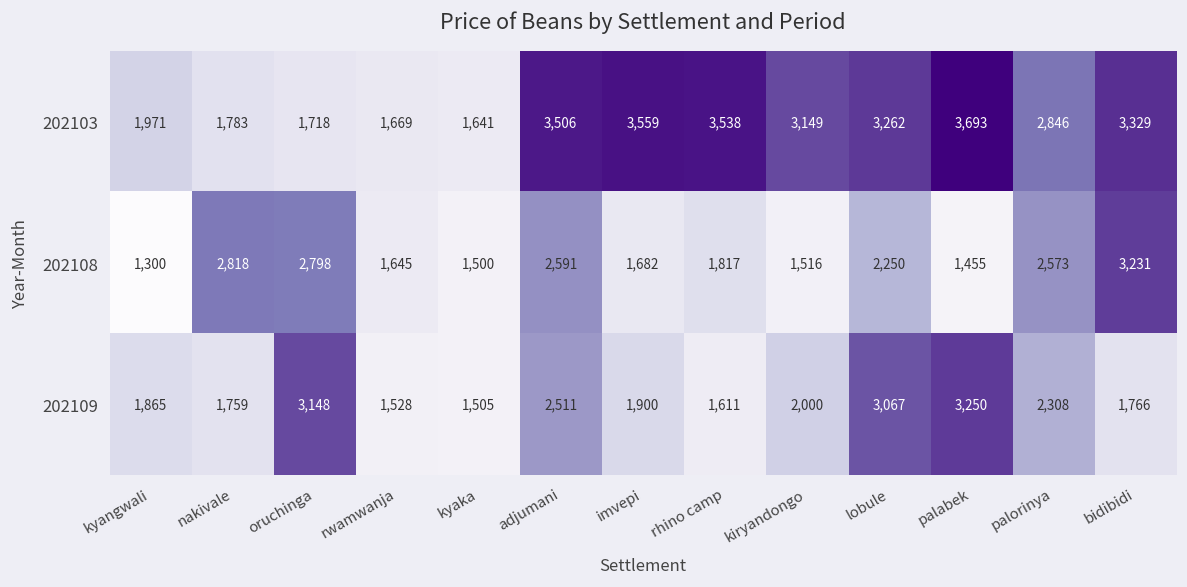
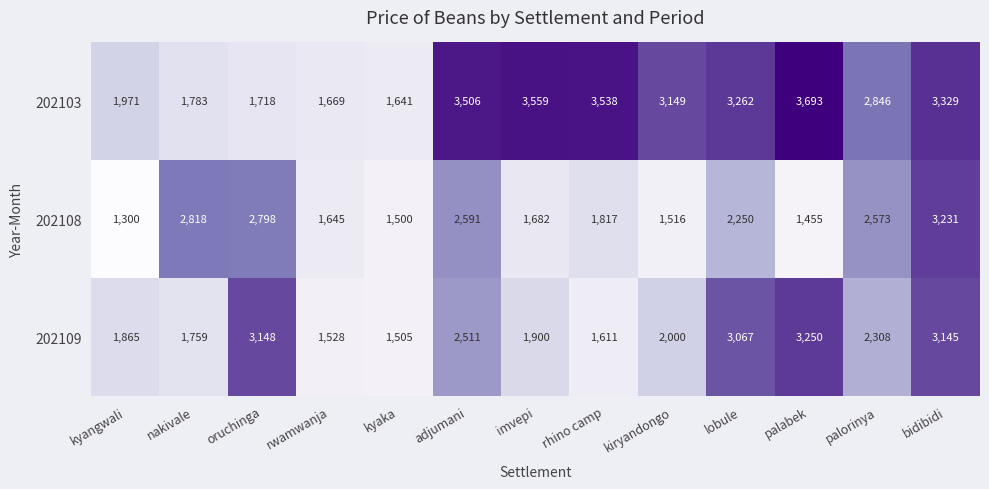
202109, bidibidi: 1,766 -> 3,145
